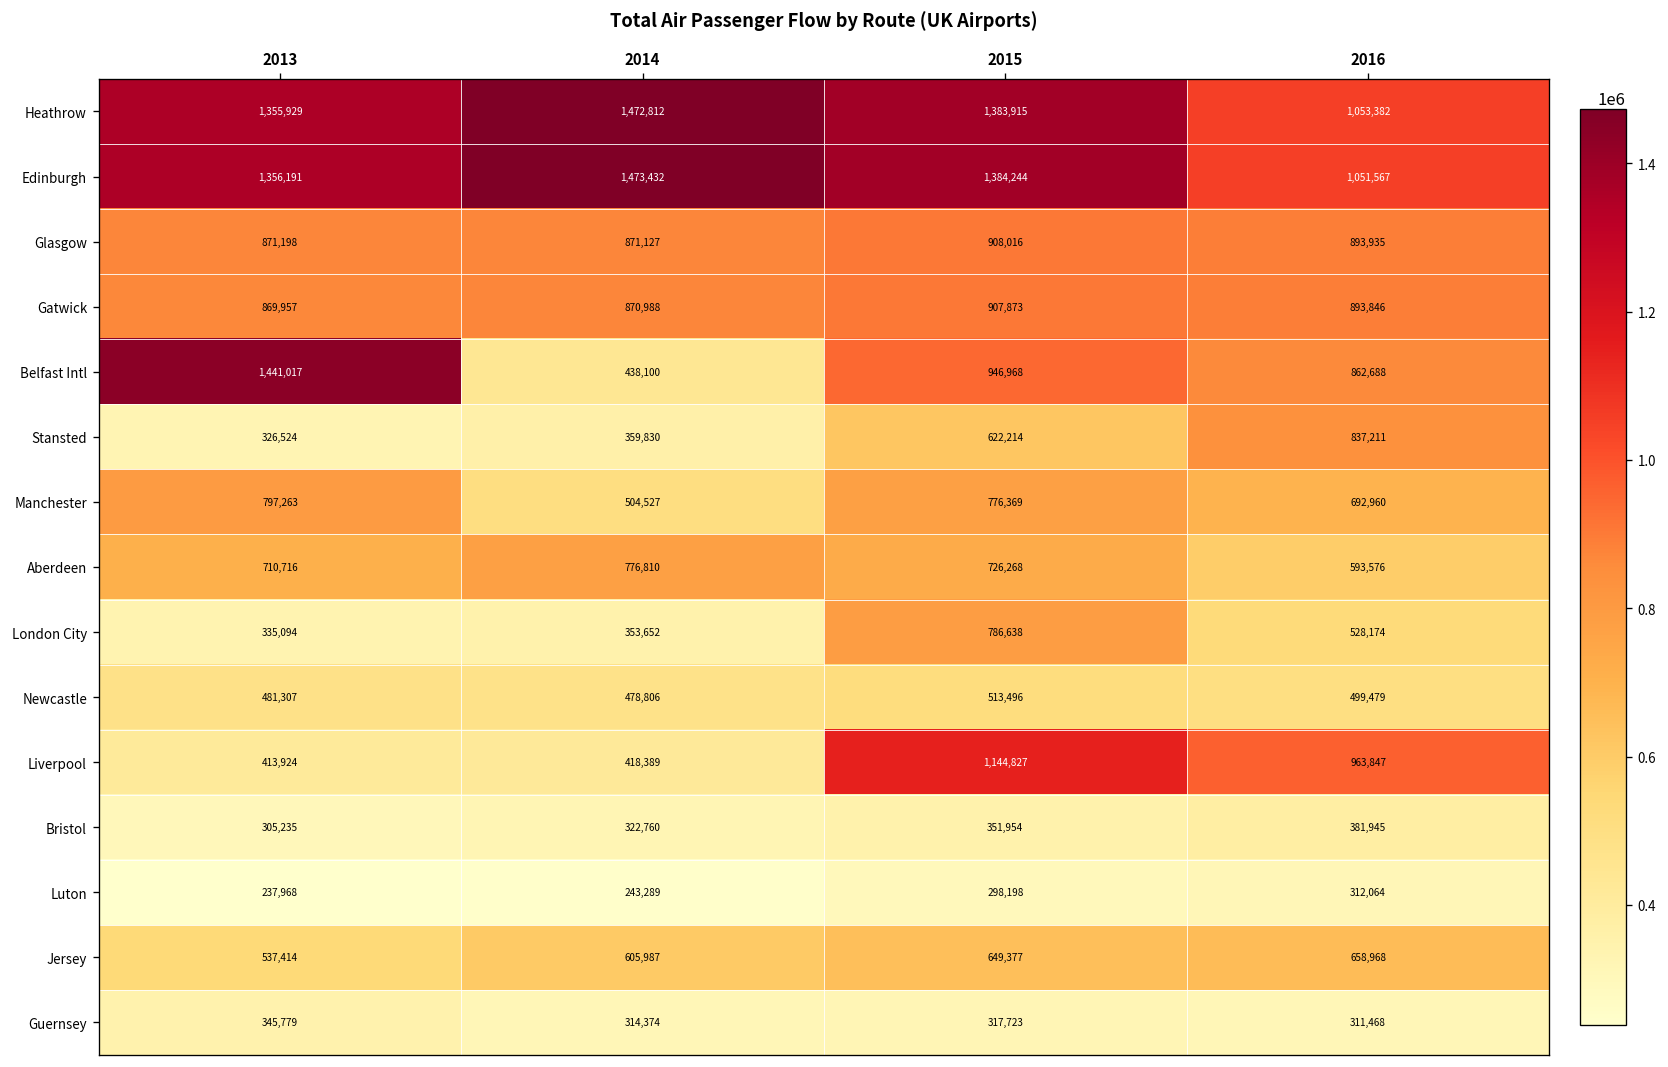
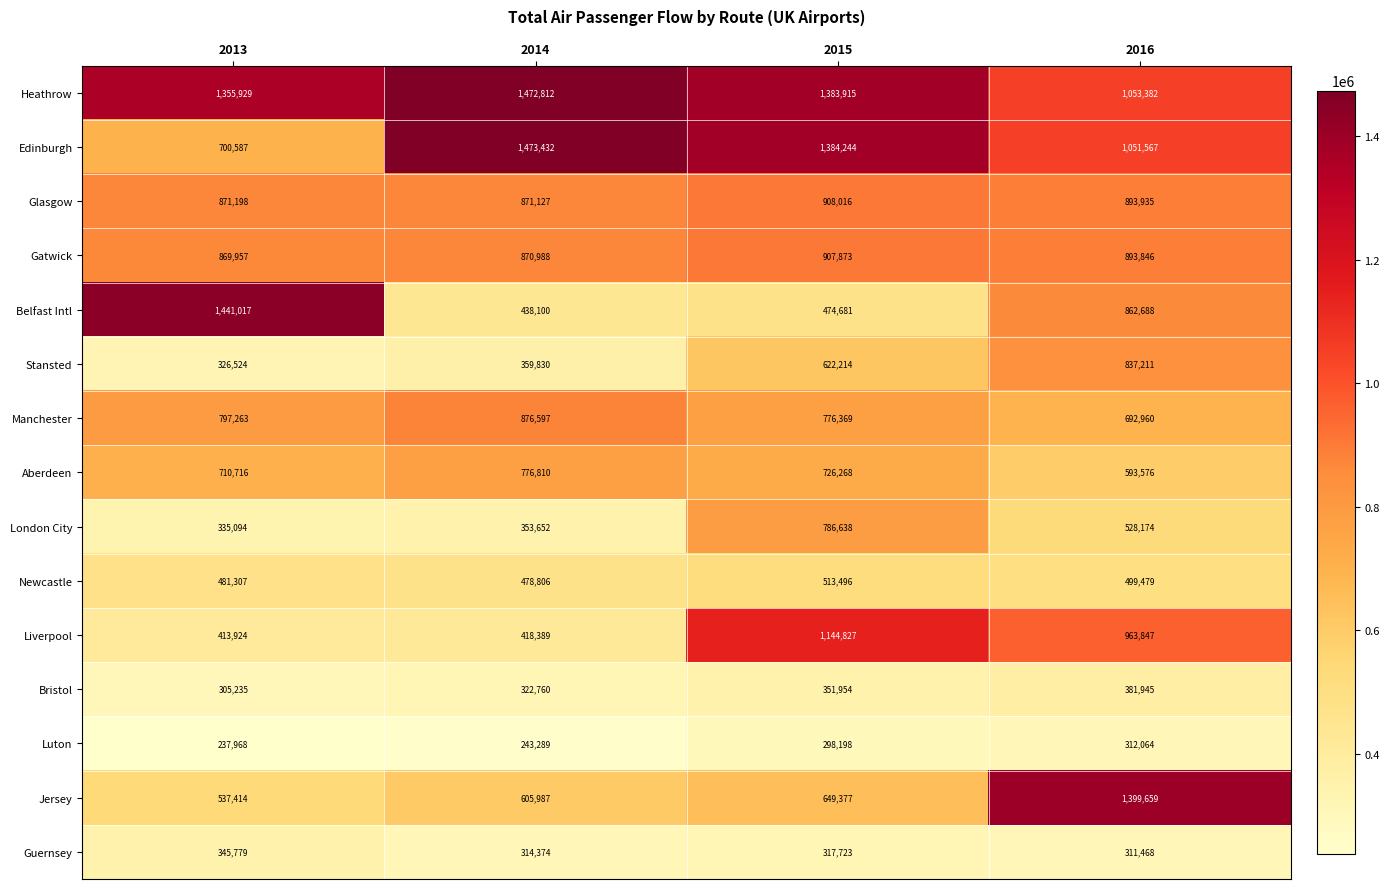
Edinburgh, 2013: 1,356,191 -> 700,587
Belfast Intl, 2015: 946,968 -> 474,681
Manchester, 2014: 504,527 -> 876,597
Jersey, 2016: 658,968 -> 1,399,659
